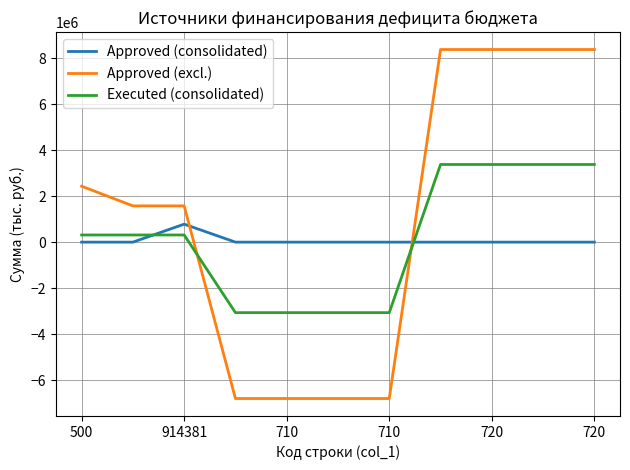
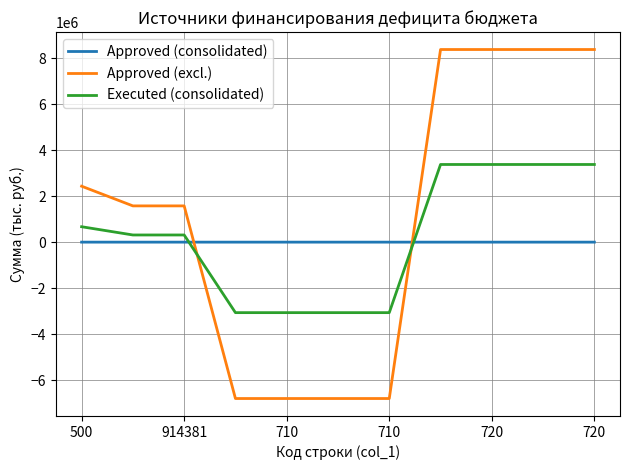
Executed (consolidated), 500: 300000 -> 700000
Approved (consolidated), 914381: 800000 -> 0
